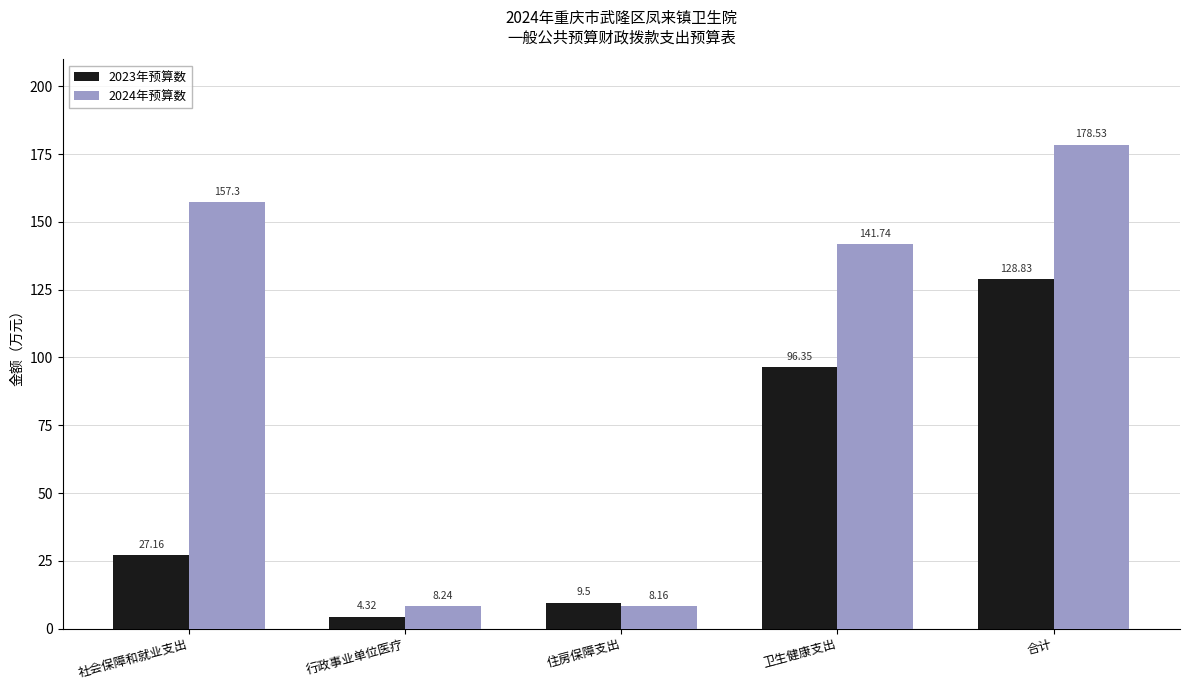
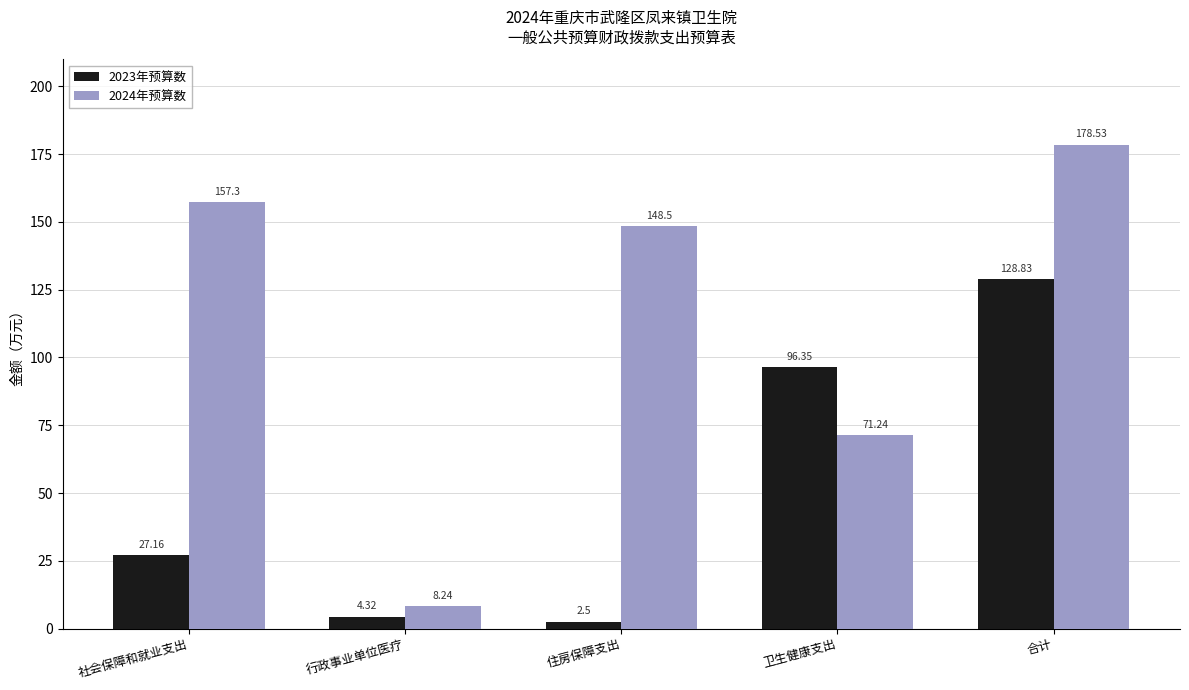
2023年预算数, 住房保障支出: 9.5 -> 2.5
2024年预算数, 住房保障支出: 8.16 -> 148.5
2024年预算数, 卫生健康支出: 141.74 -> 71.24
